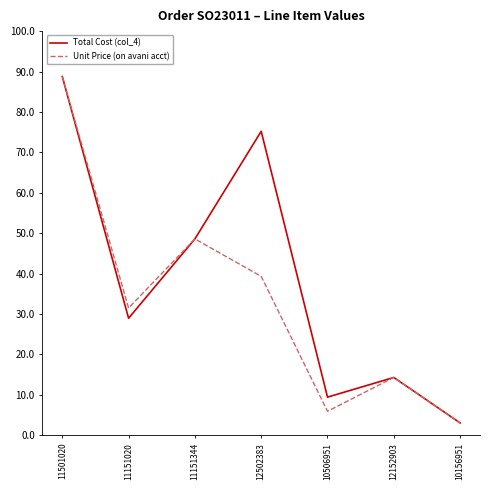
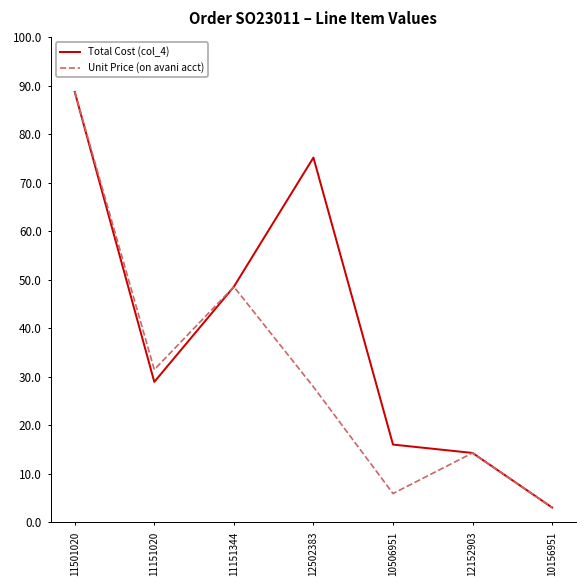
Unit Price (on avani acct), 12502383: 39 -> 28
Total Cost (col_4), 10506951: 9 -> 16
